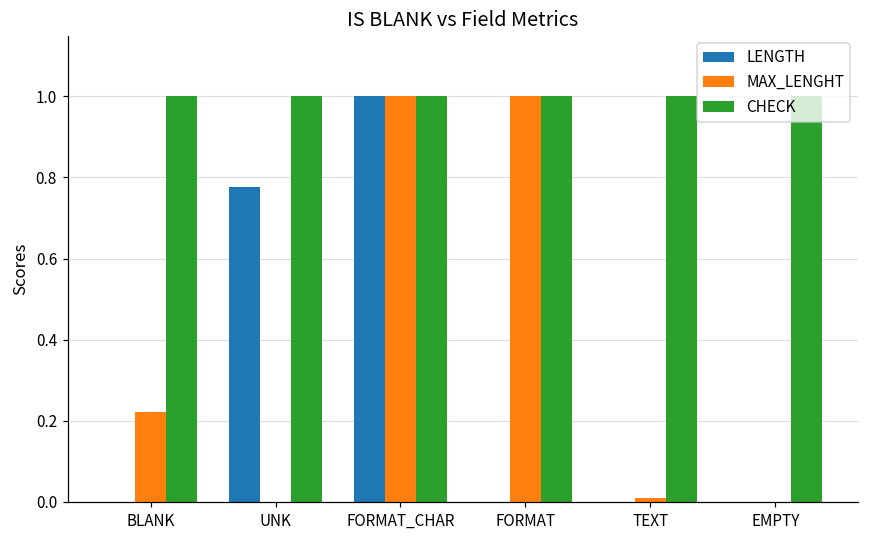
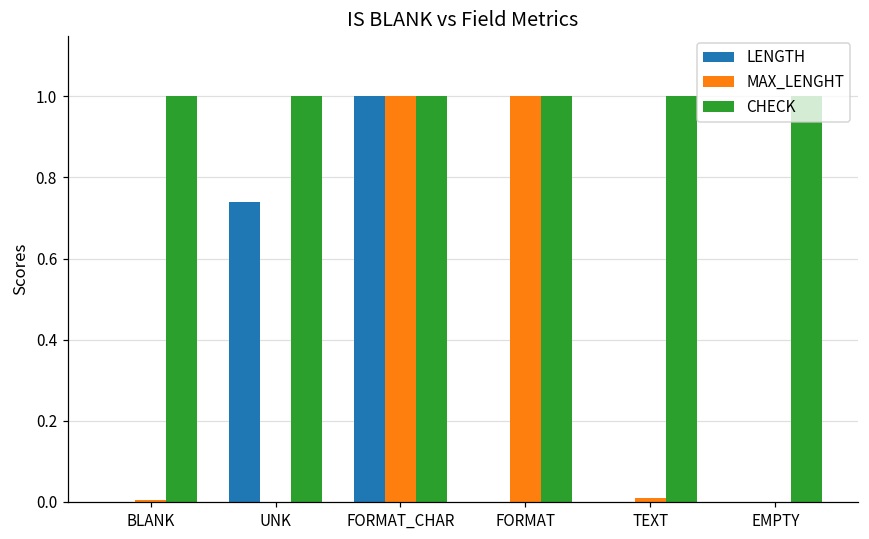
MAX_LENGHT, BLANK: 0.22 -> 0.00
LENGTH, UNK: 0.78 -> 0.74
